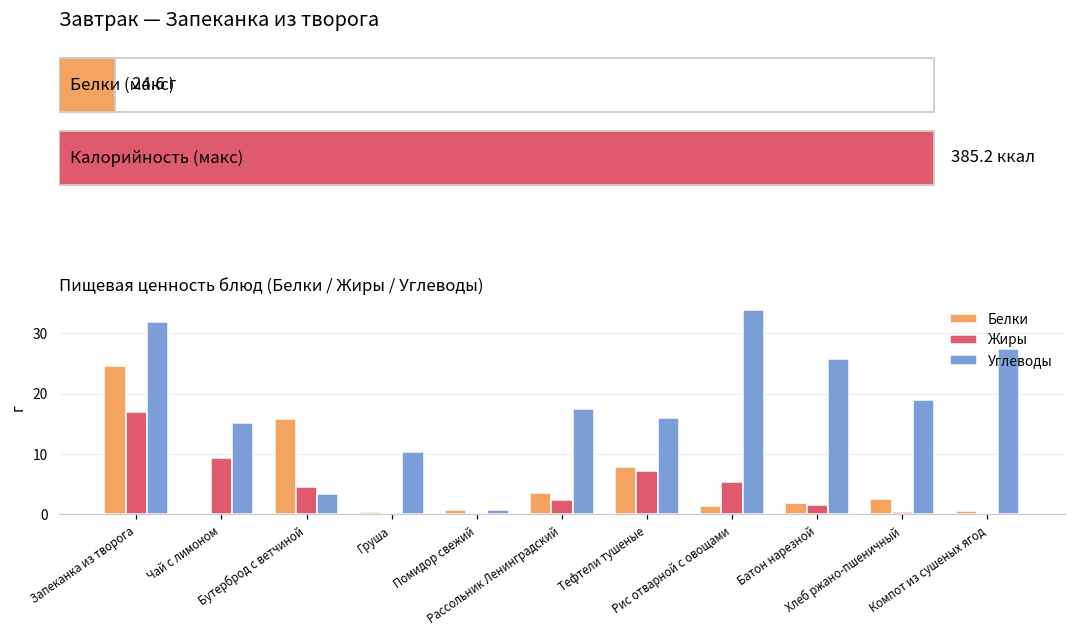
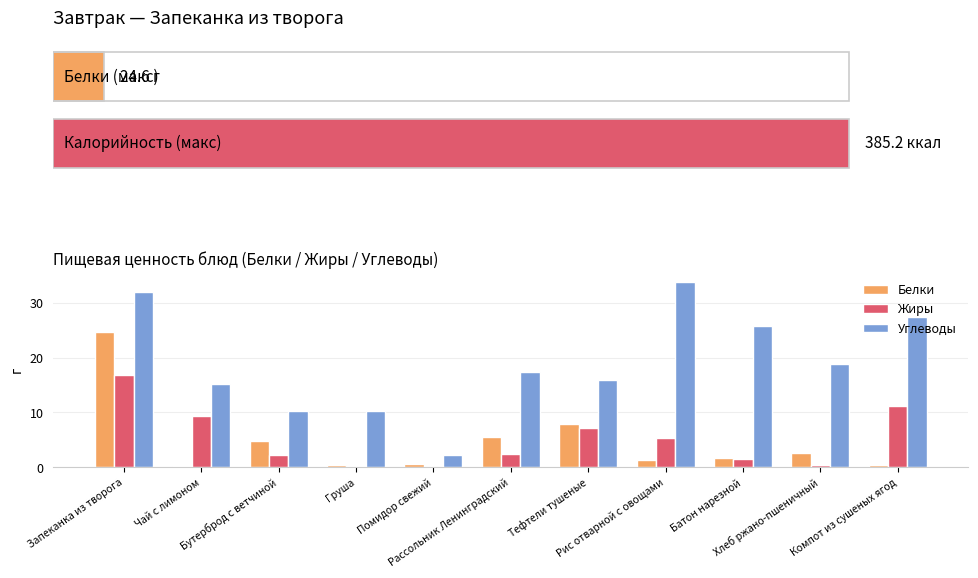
Белки, Бутерброд с ветчиной: 16 -> 5
Жиры, Бутерброд с ветчиной: 5 -> 2
Углеводы, Бутерброд с ветчиной: 3 -> 10
Углеводы, Помидор свежий: 1 -> 2
Белки, Рассольник Ленинградский: 4 -> 6
Жиры, Компот из сушеных ягод: 0 -> 11
